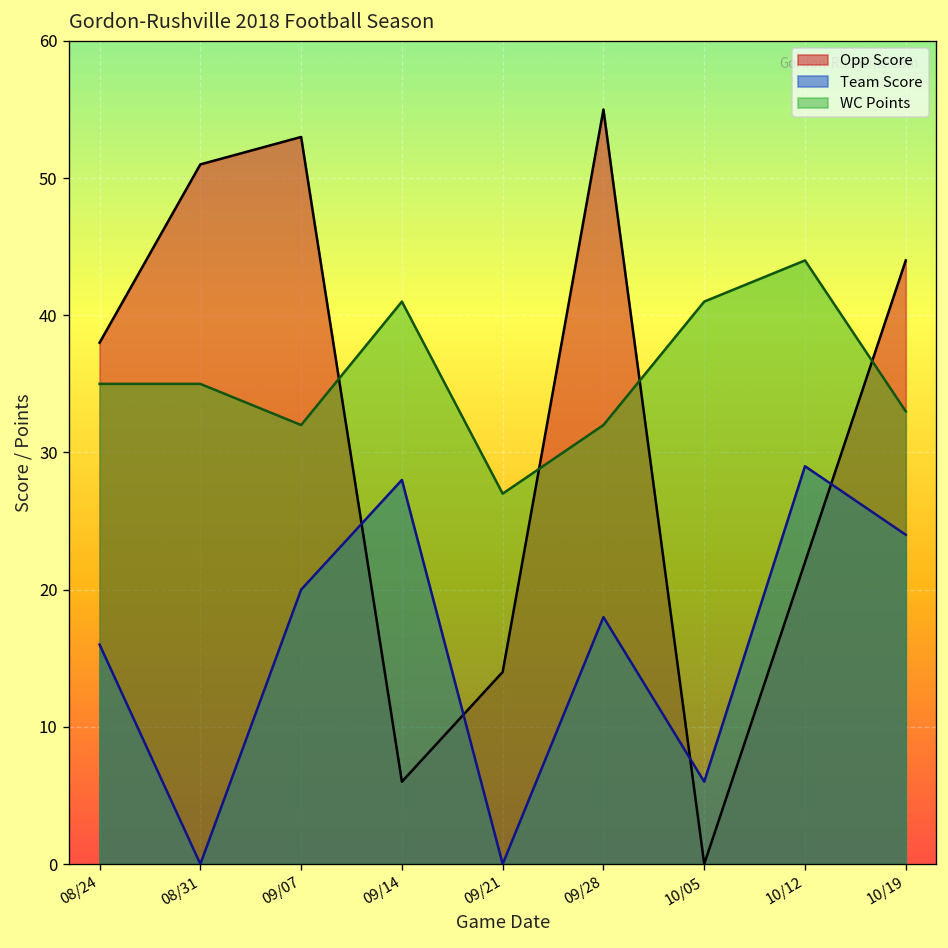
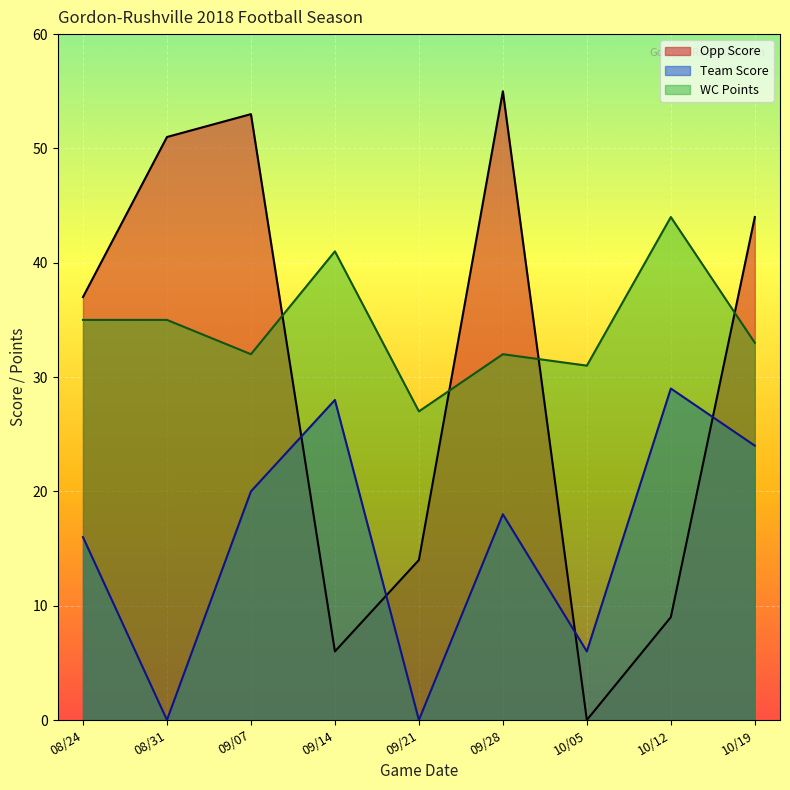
Opp Score, 08/24: 38 -> 37
WC Points, 10/05: 41 -> 31
Opp Score, 10/12: 22 -> 9
